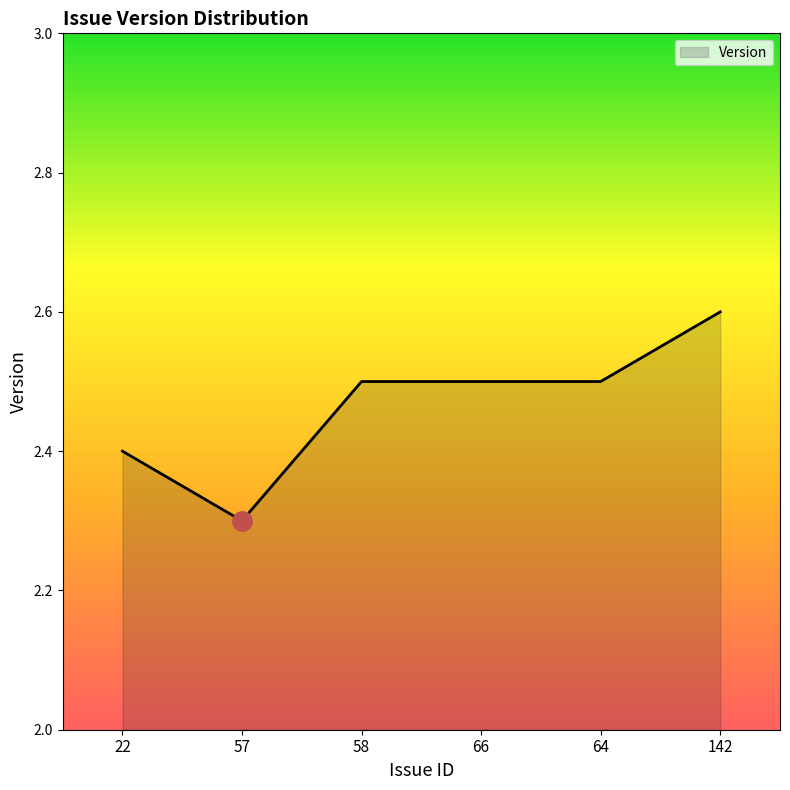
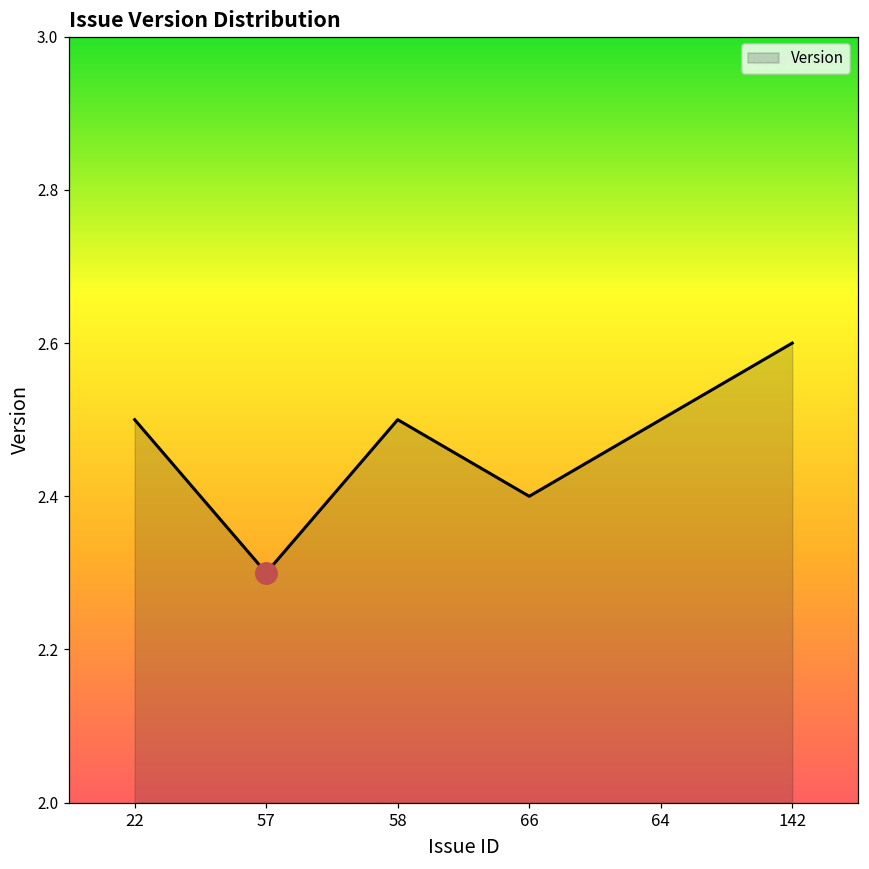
Version, 22: 2.4 -> 2.5
Version, 66: 2.5 -> 2.4
